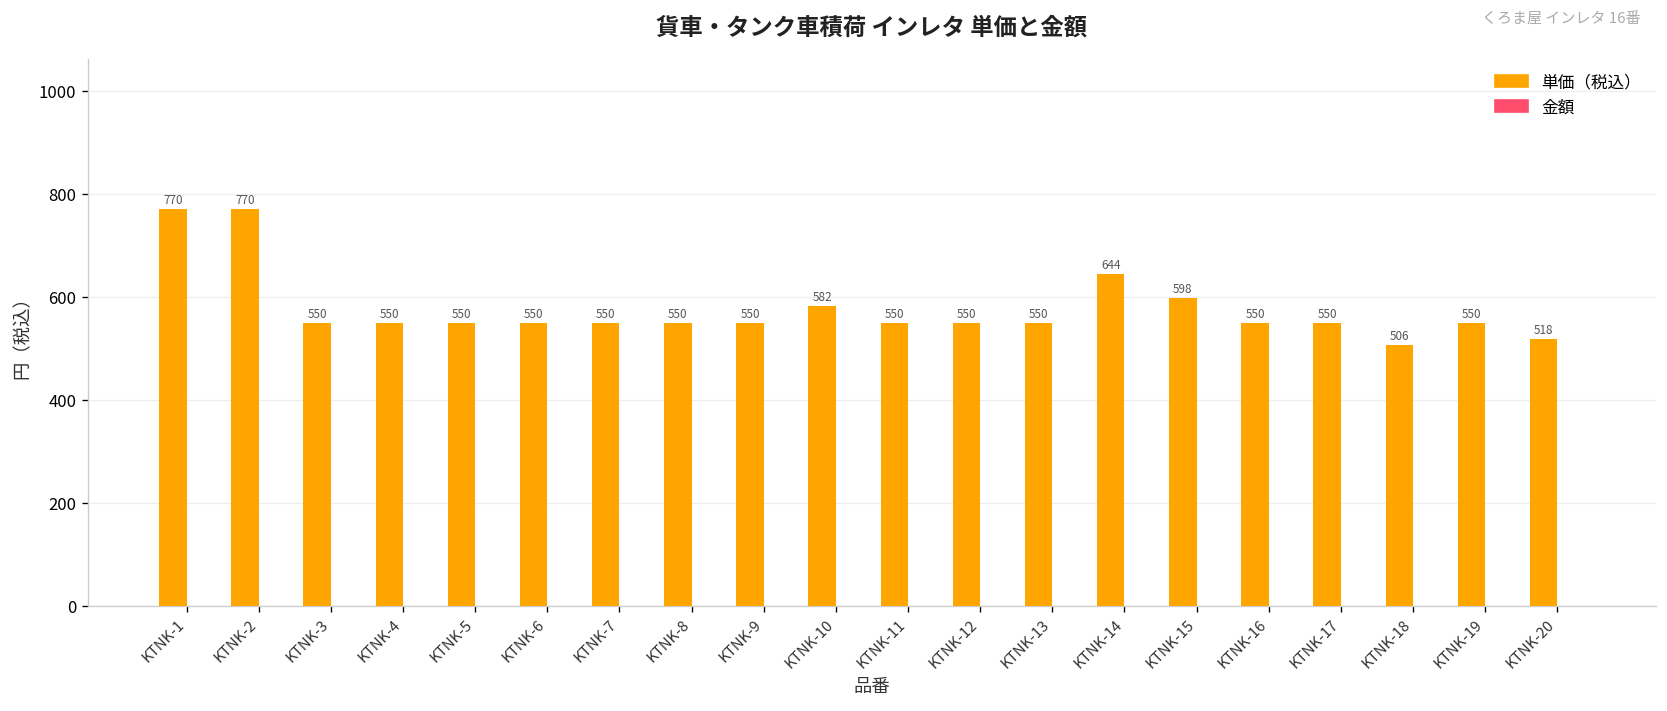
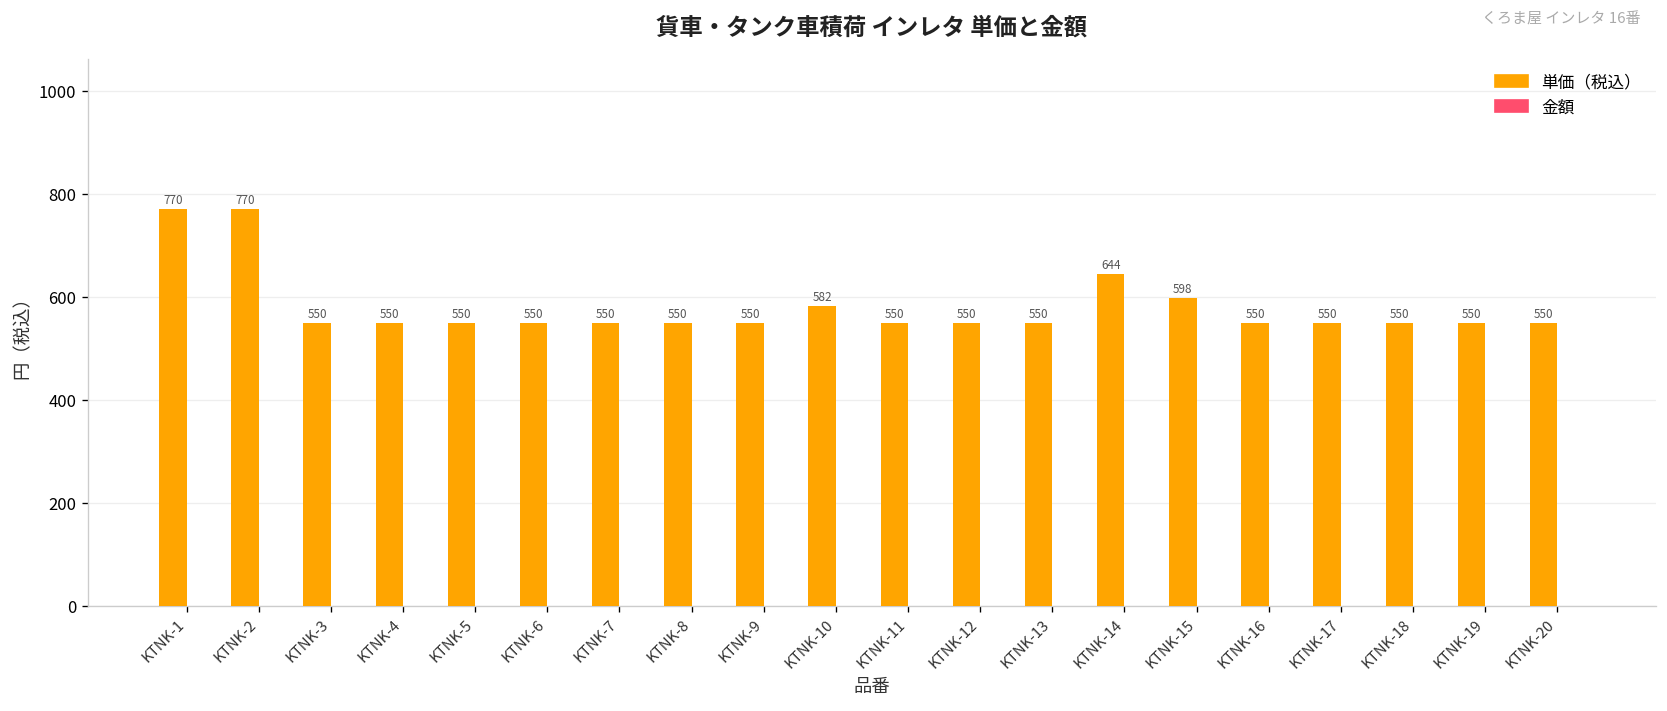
単価（税込）, KTNK-18: 506 -> 550
単価（税込）, KTNK-20: 518 -> 550
